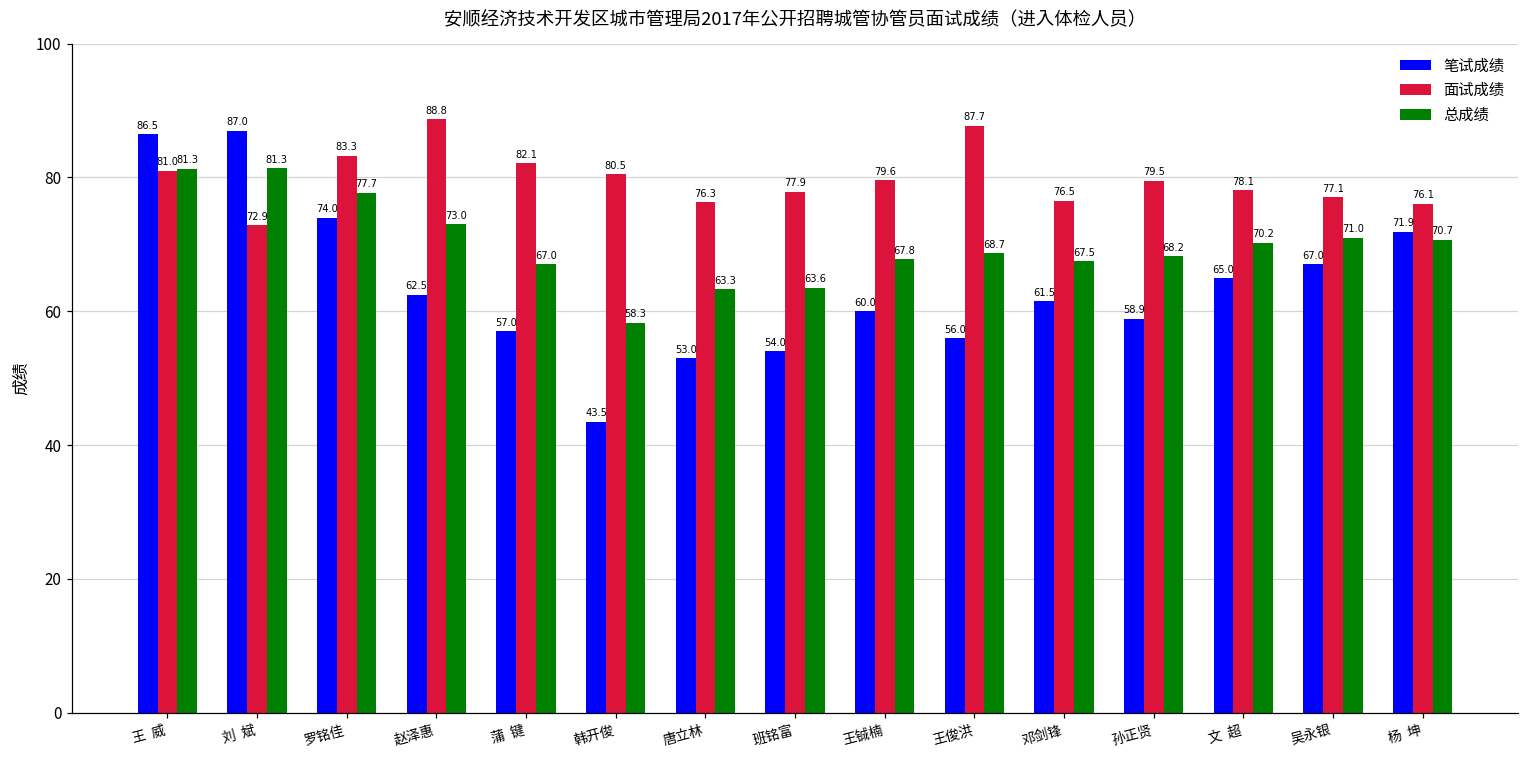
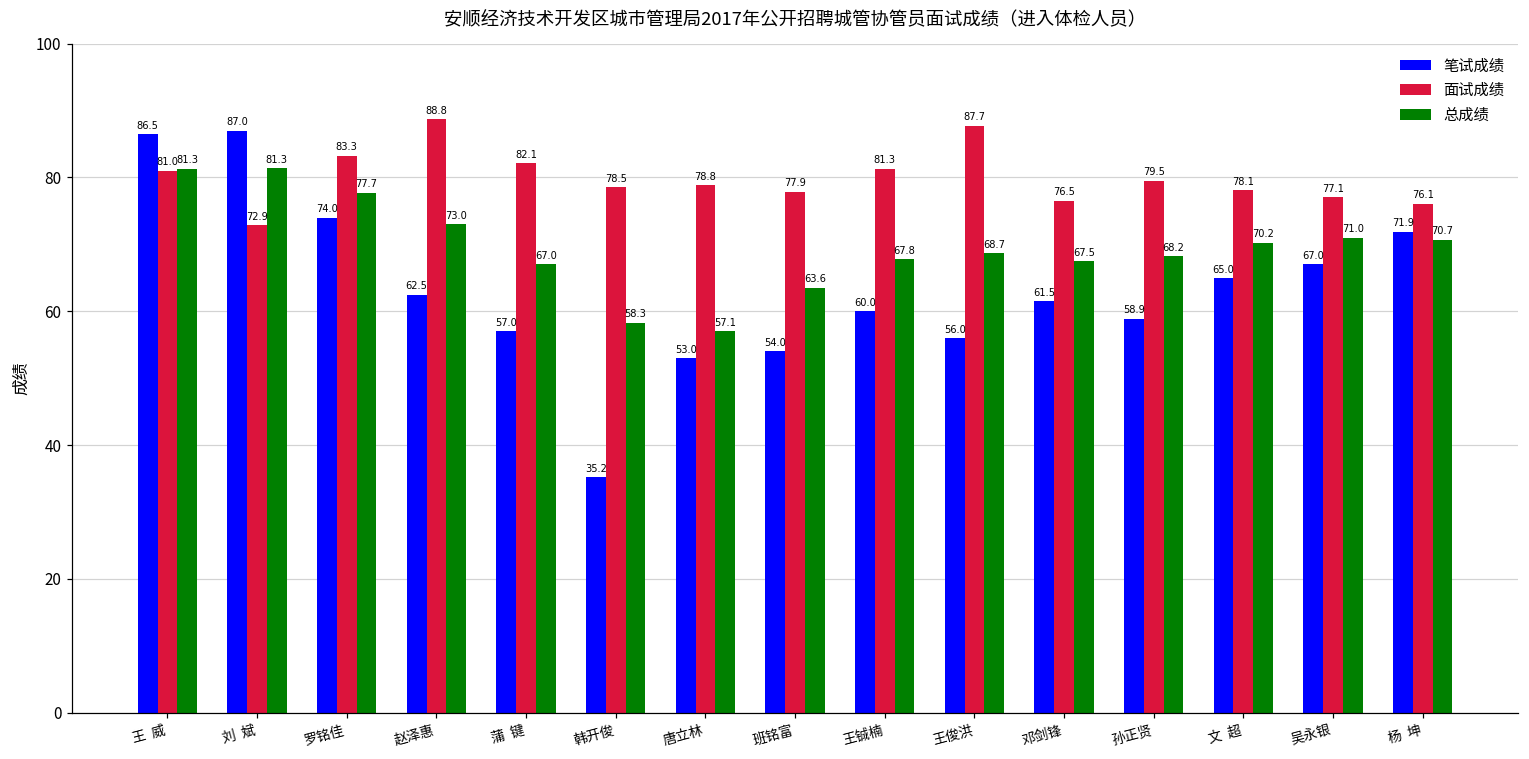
笔试成绩, 韩开俊: 43.5 -> 35.2
面试成绩, 韩开俊: 80.5 -> 78.5
面试成绩, 唐立林: 76.3 -> 78.8
总成绩, 唐立林: 63.3 -> 57.1
面试成绩, 王铖楠: 79.6 -> 81.3
